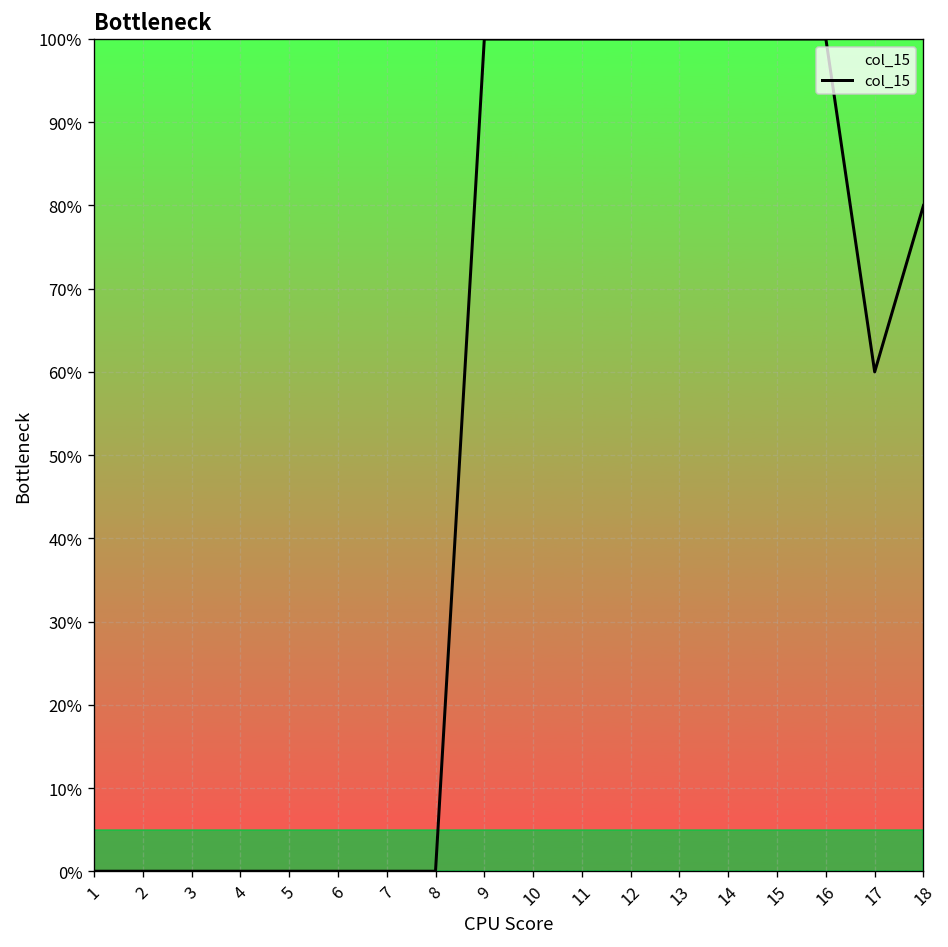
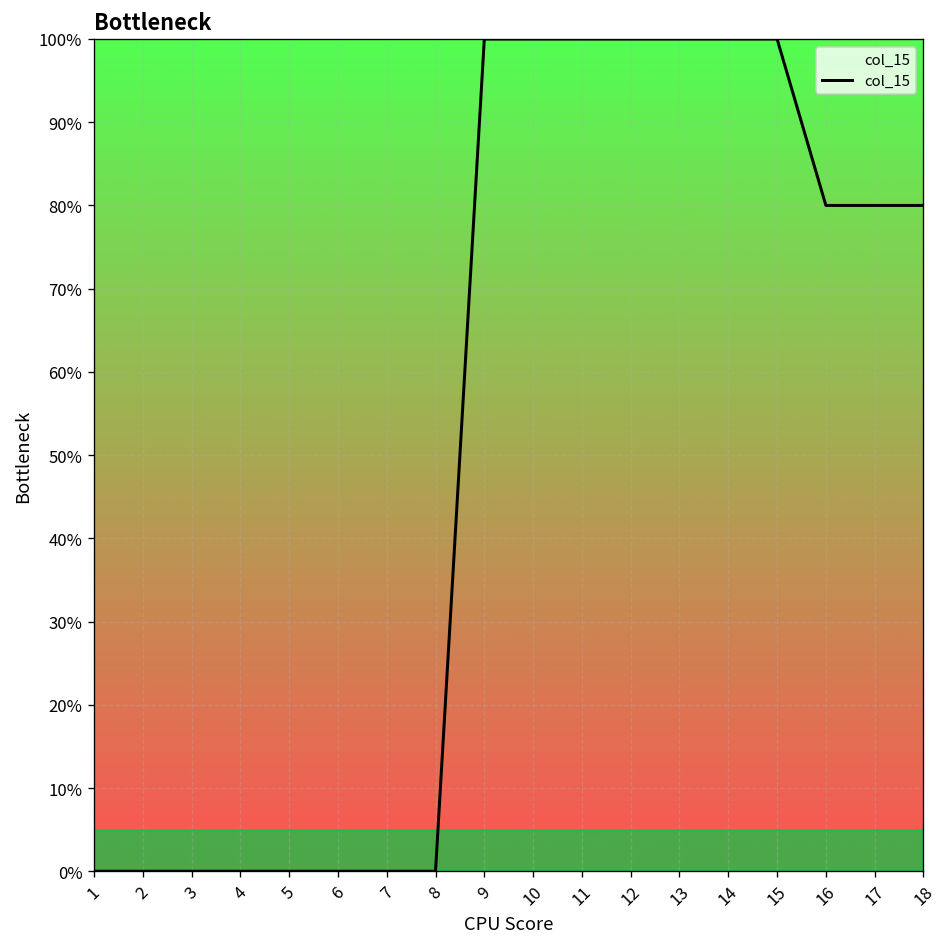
16: 100% -> 80%
17: 60% -> 80%
